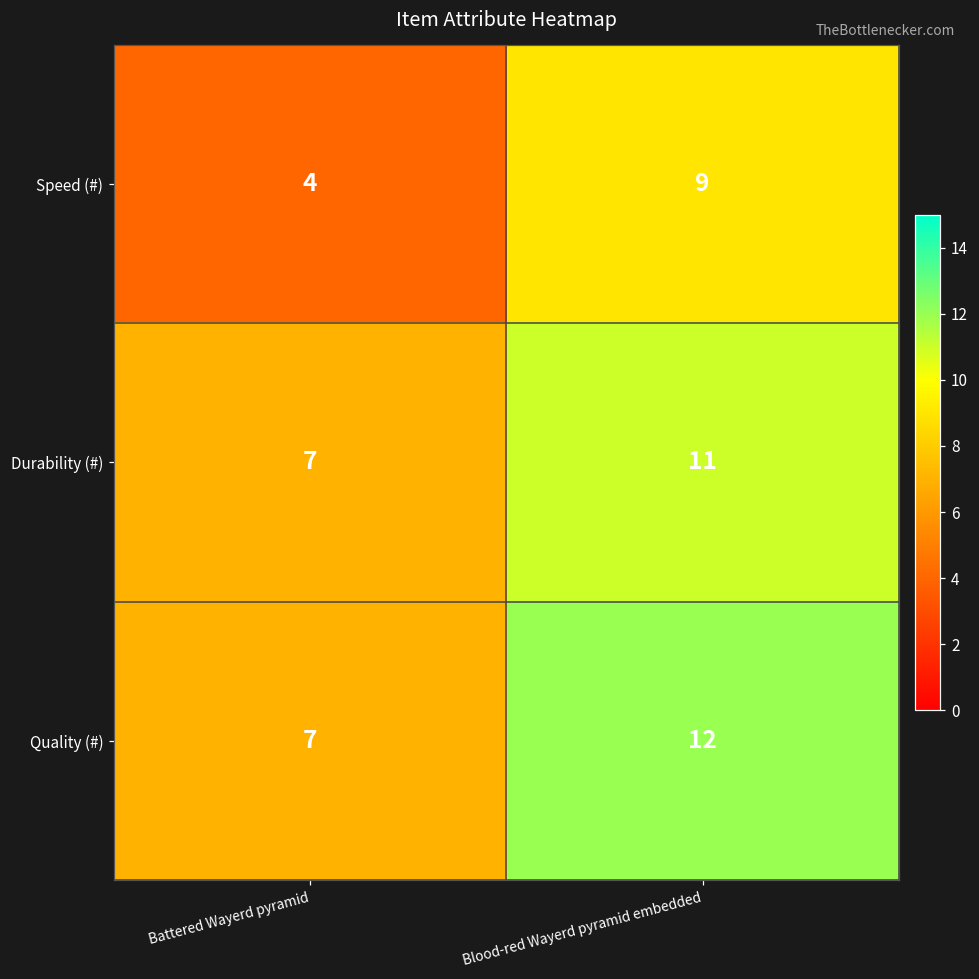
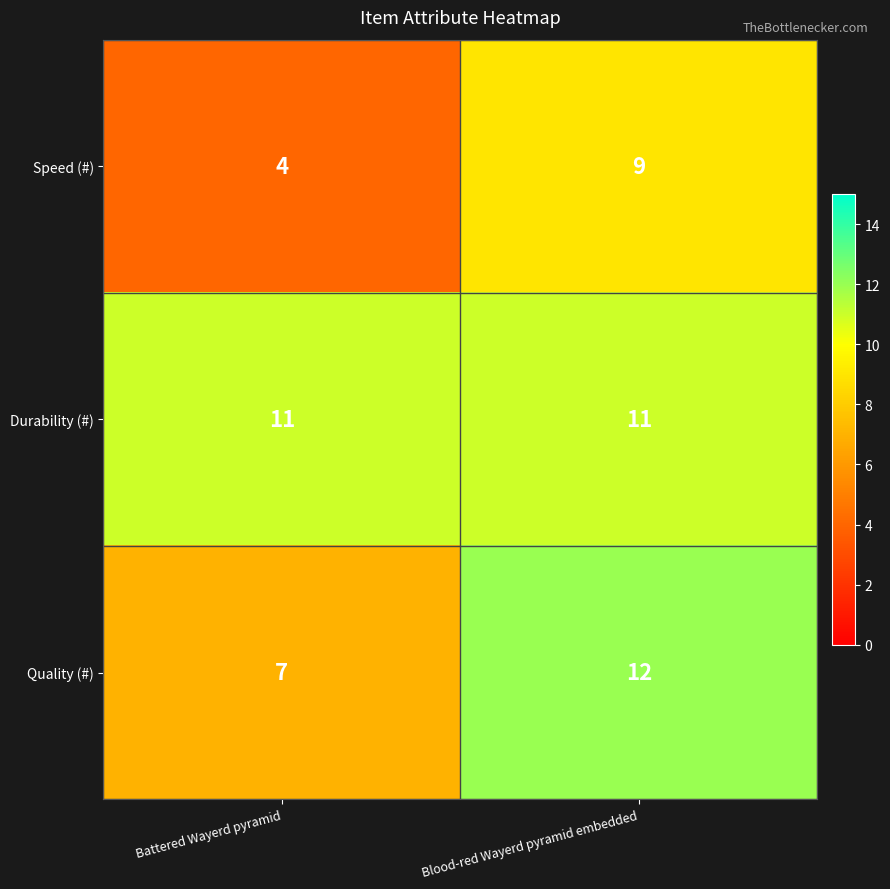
Durability (#), Battered Wayerd pyramid: 7 -> 11
